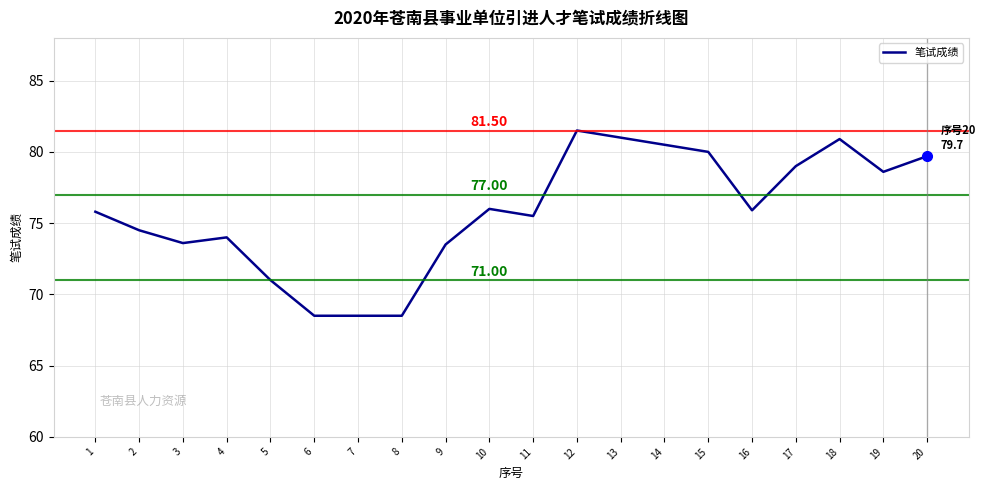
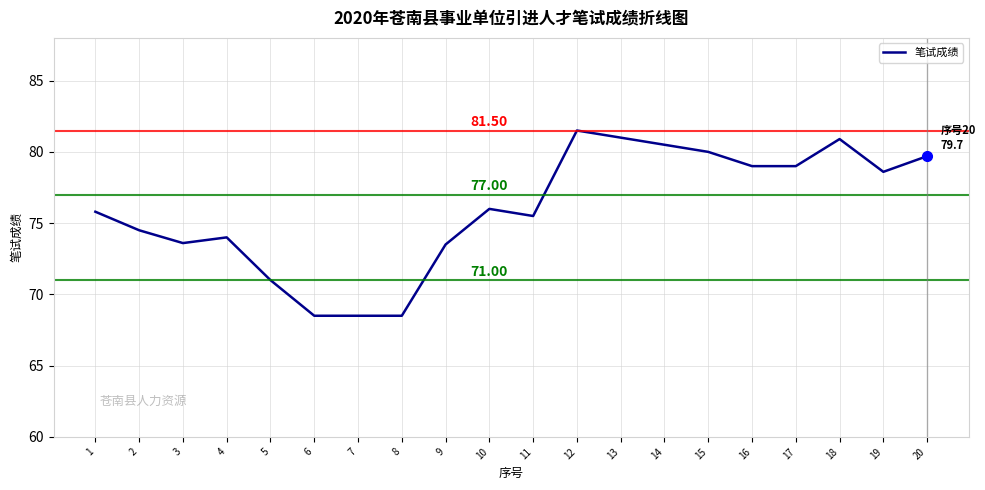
笔试成绩, 16: 75.9 -> 79.0
